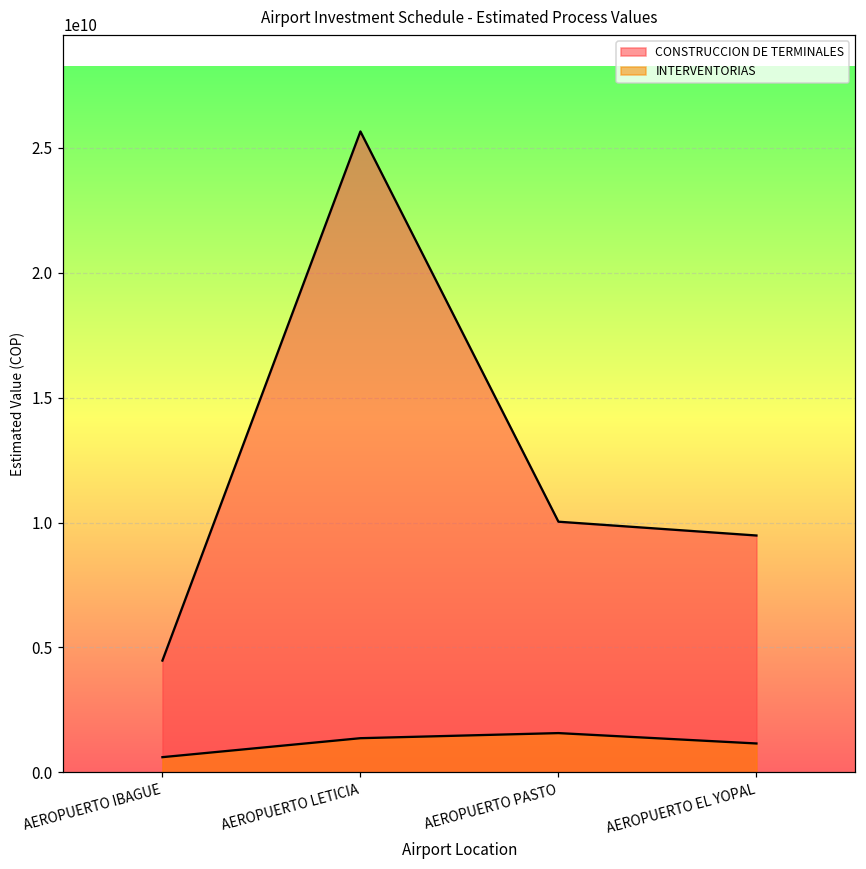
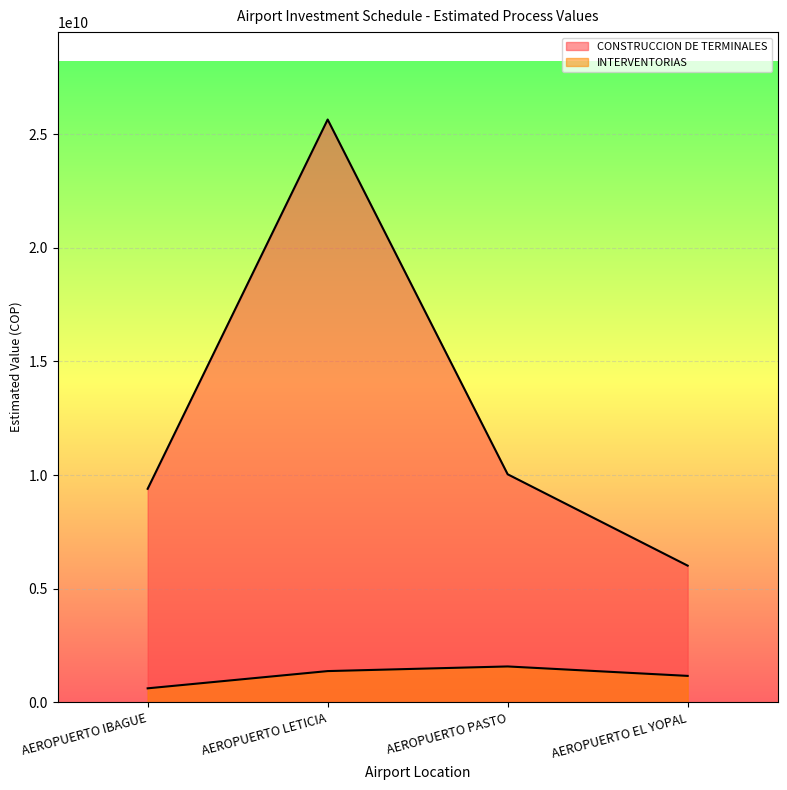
CONSTRUCCION DE TERMINALES, AEROPUERTO IBAGUE: 4500000000 -> 9400000000
CONSTRUCCION DE TERMINALES, AEROPUERTO EL YOPAL: 9500000000 -> 6000000000
